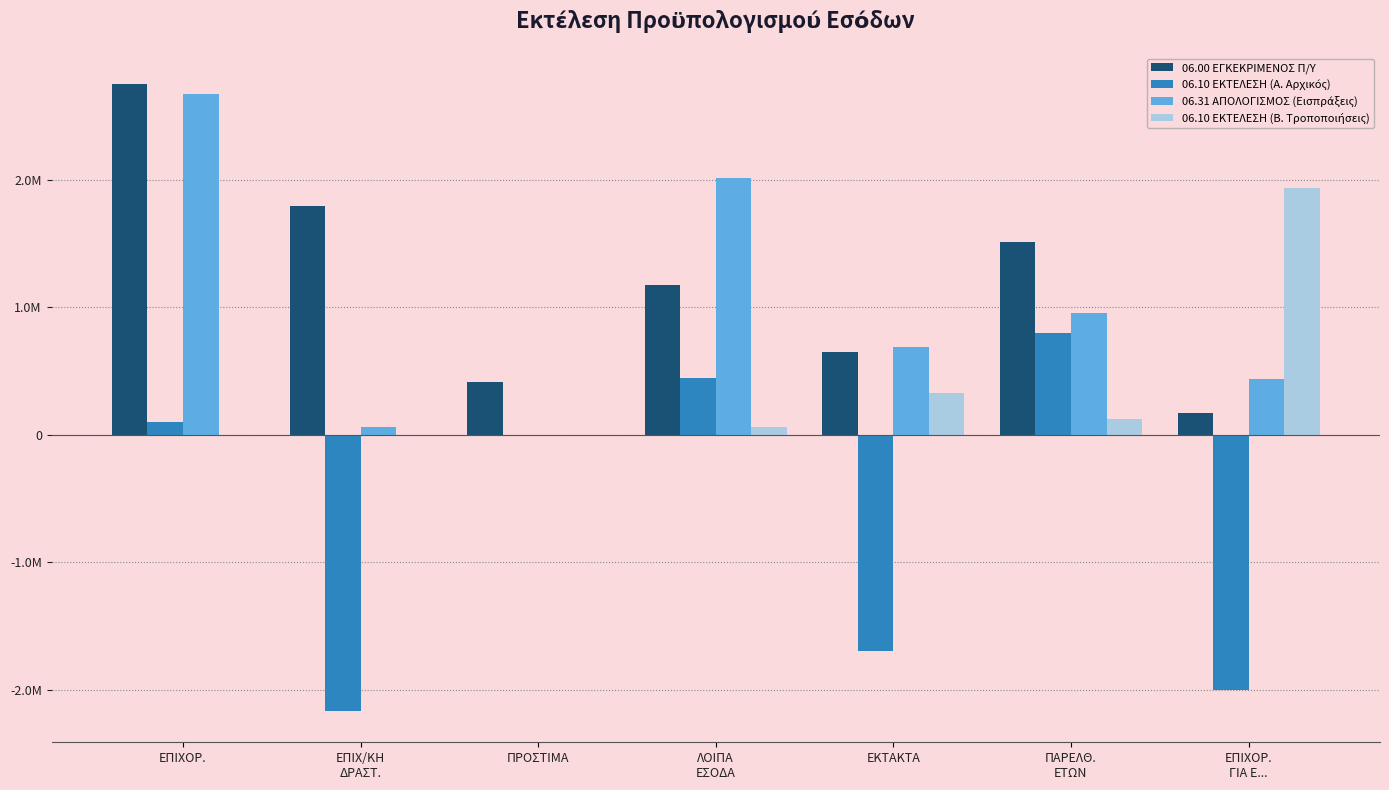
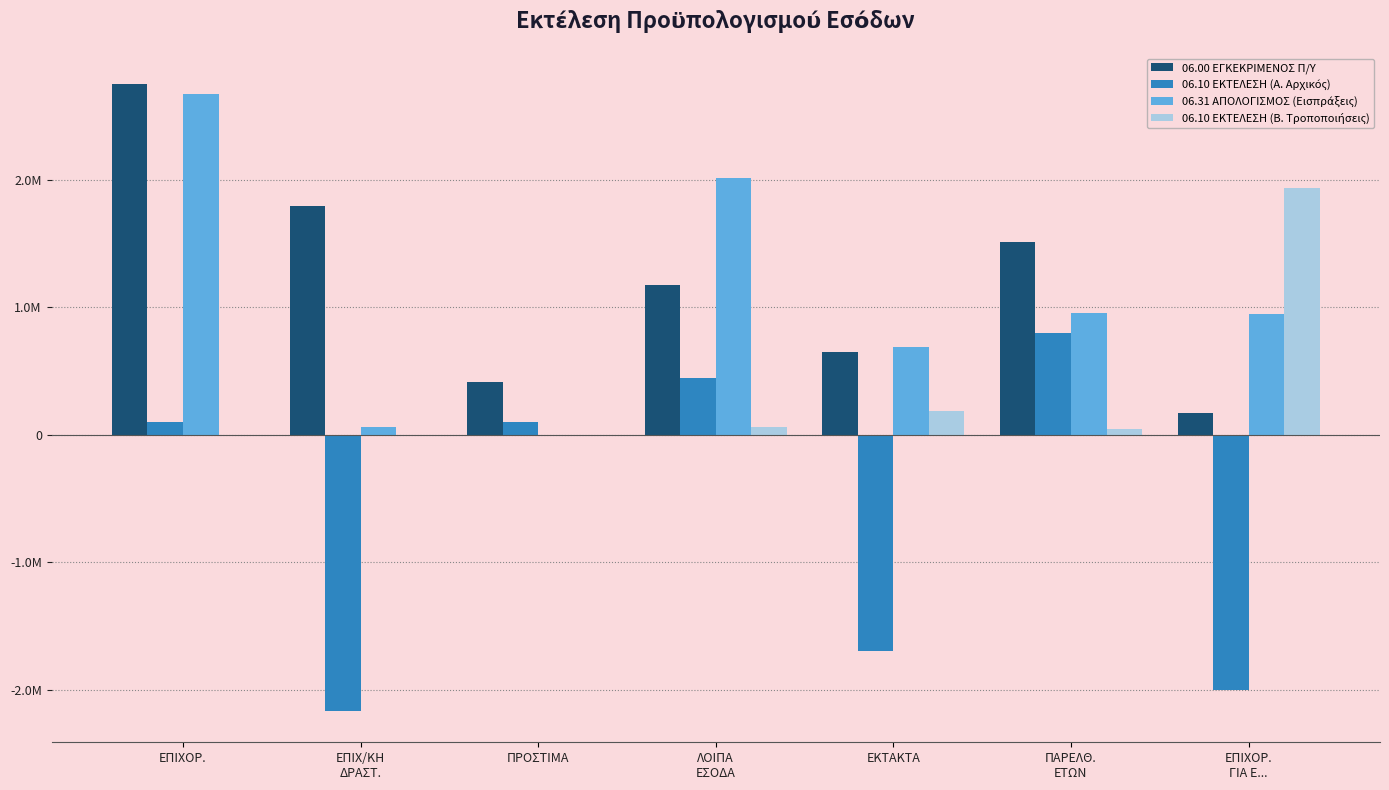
06.10 ΕΚΤΕΛΕΣΗ (Α. Αρχικός), ΠΡΟΣΤΙΜΑ: 0 -> 100000
06.10 ΕΚΤΕΛΕΣΗ (Β. Τροποποιήσεις), ΕΚΤΑΚΤΑ: 330000 -> 190000
06.10 ΕΚΤΕΛΕΣΗ (Β. Τροποποιήσεις), ΠΑΡΕΛΘ. ΕΤΩΝ: 120000 -> 50000
06.31 ΑΠΟΛΟΓΙΣΜΟΣ (Εισπράξεις), ΕΠΙΧΟΡ. ΓΙΑ Ε...: 440000 -> 950000
